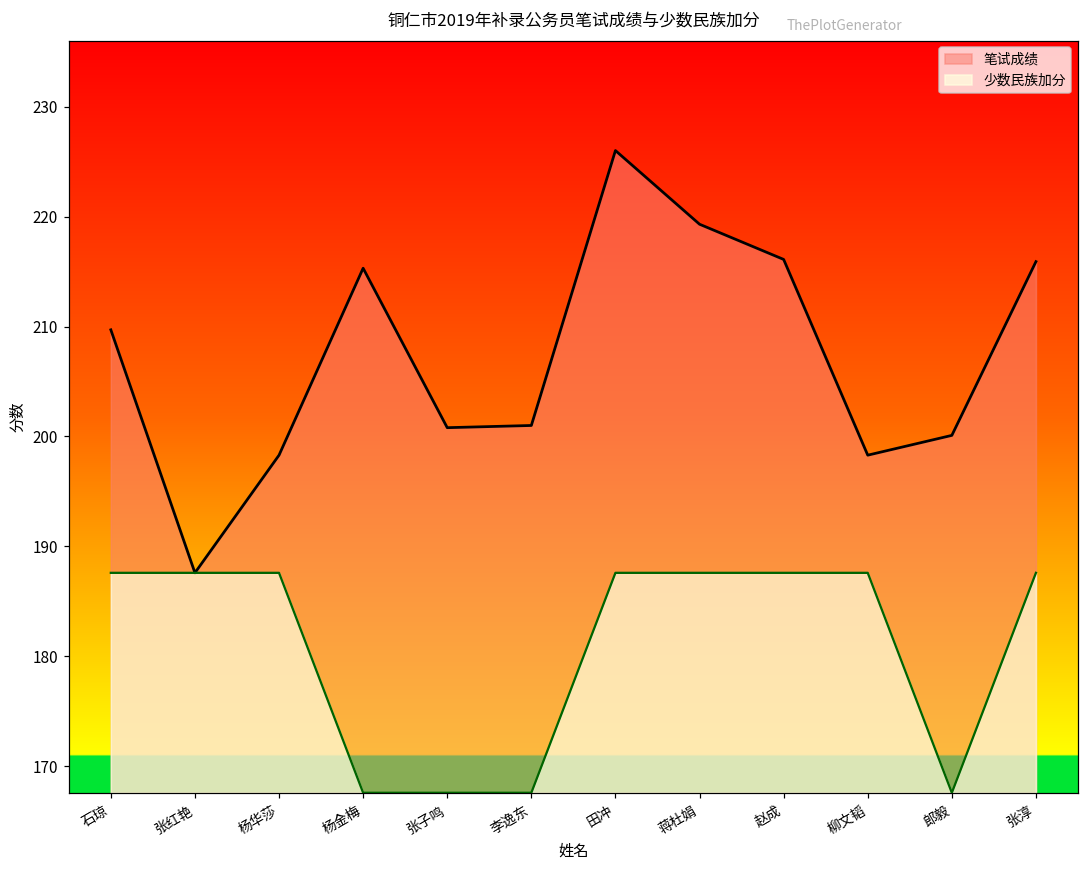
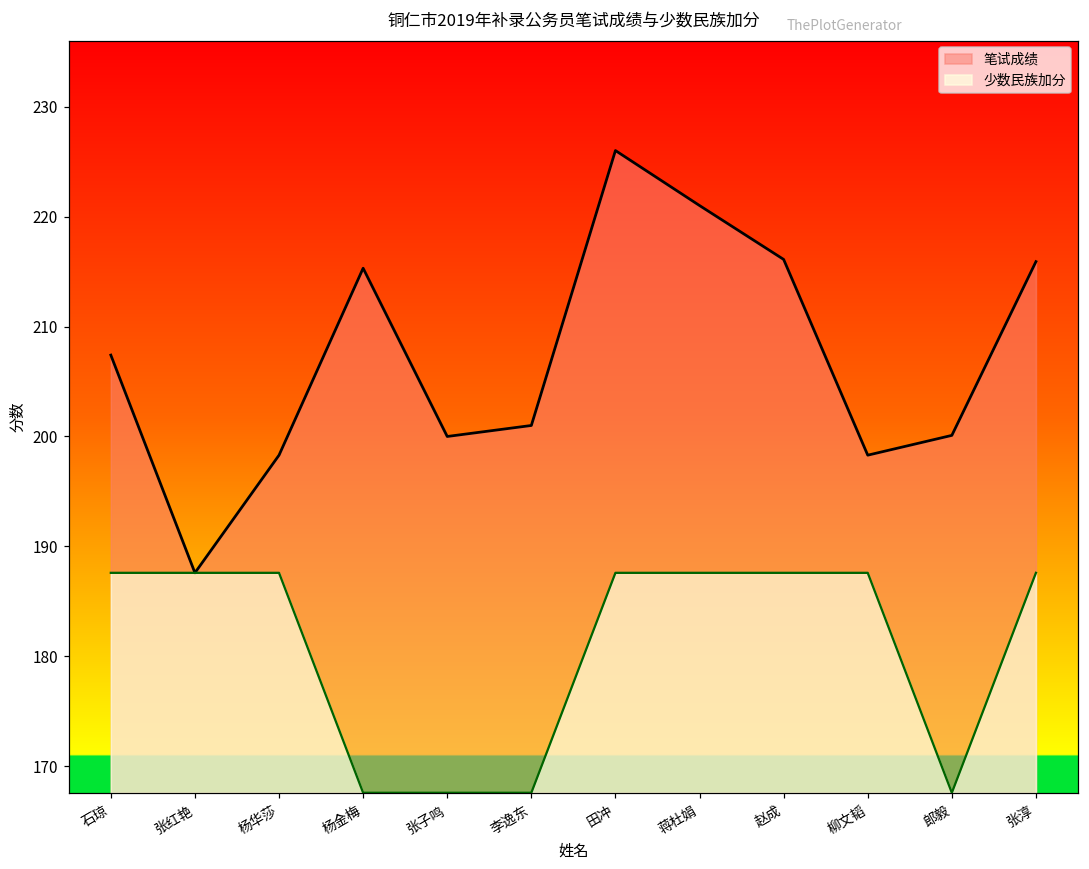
笔试成绩, 石琼: 210 -> 207
笔试成绩, 张子鸣: 201 -> 200
笔试成绩, 蒋杜娟: 219 -> 221
